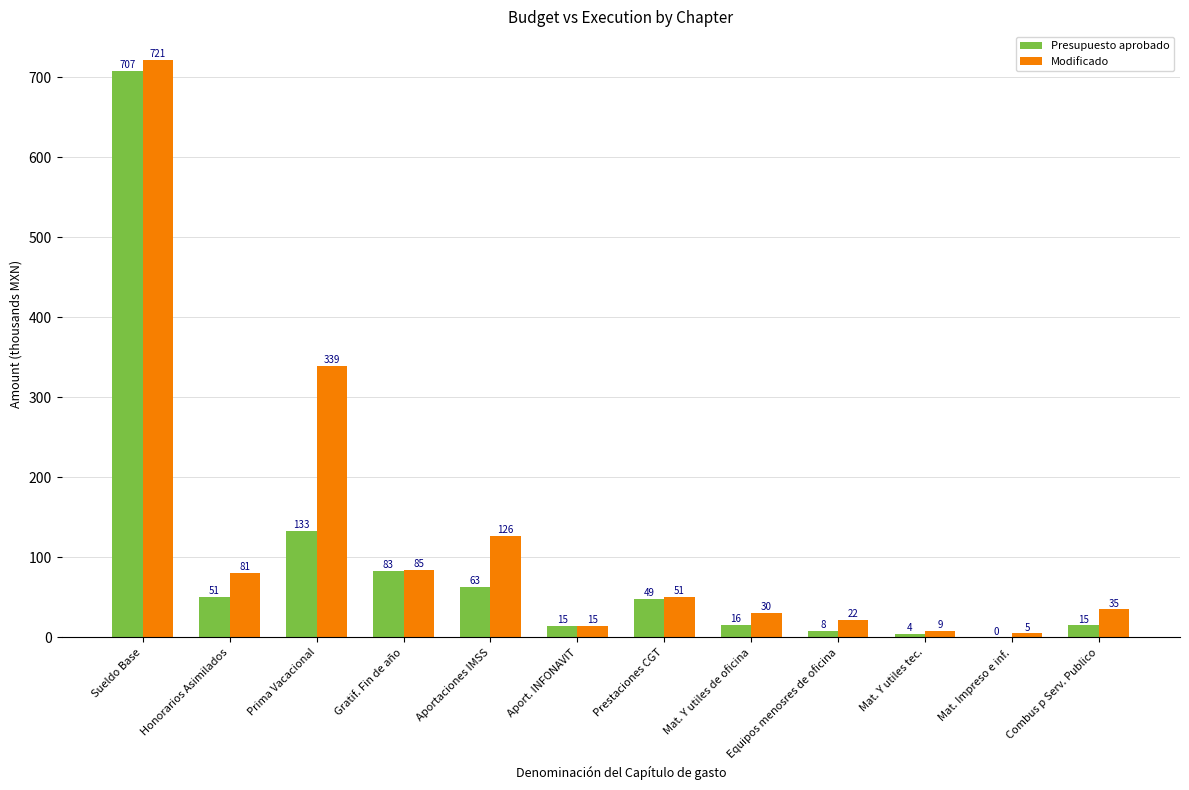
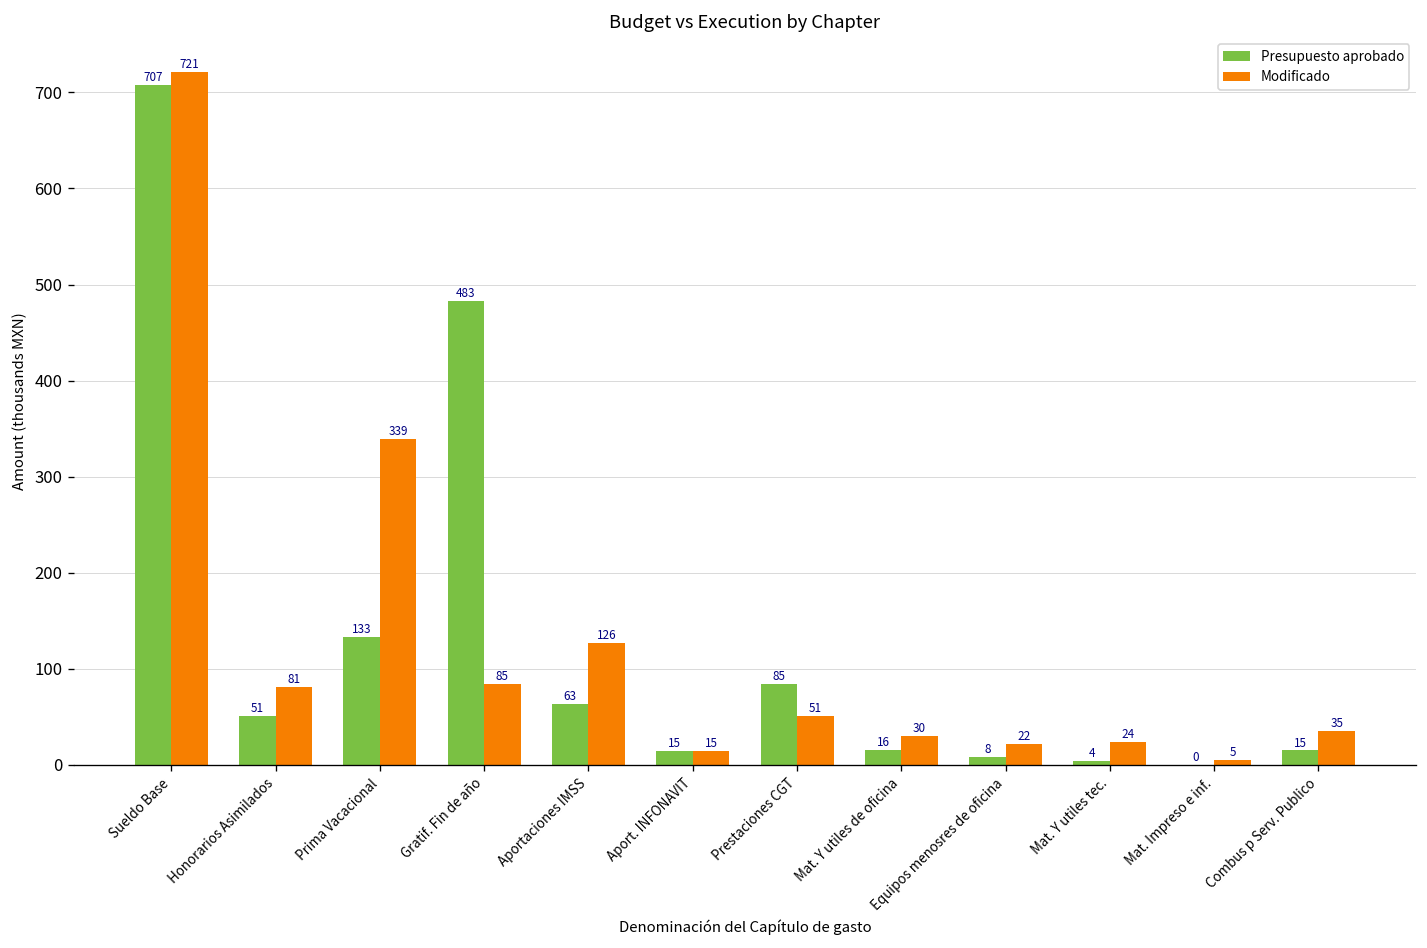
Presupuesto aprobado, Gratif. Fin de año: 83 -> 483
Presupuesto aprobado, Prestaciones CGT: 49 -> 85
Modificado, Mat. Y utiles tec.: 9 -> 24
